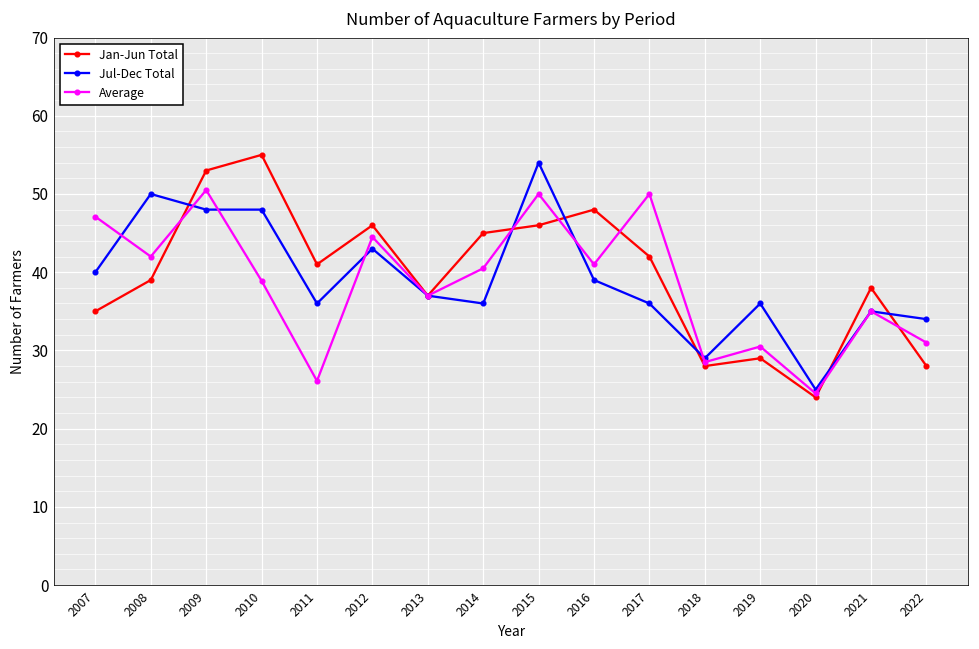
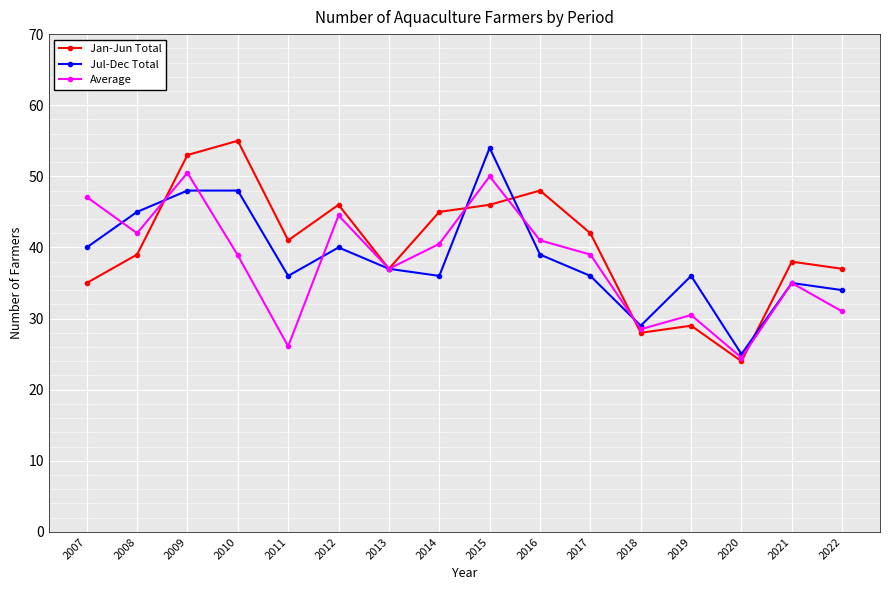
Jul-Dec Total, 2008: 50 -> 45
Jul-Dec Total, 2012: 43 -> 40
Average, 2017: 50 -> 39
Jan-Jun Total, 2022: 28 -> 37
